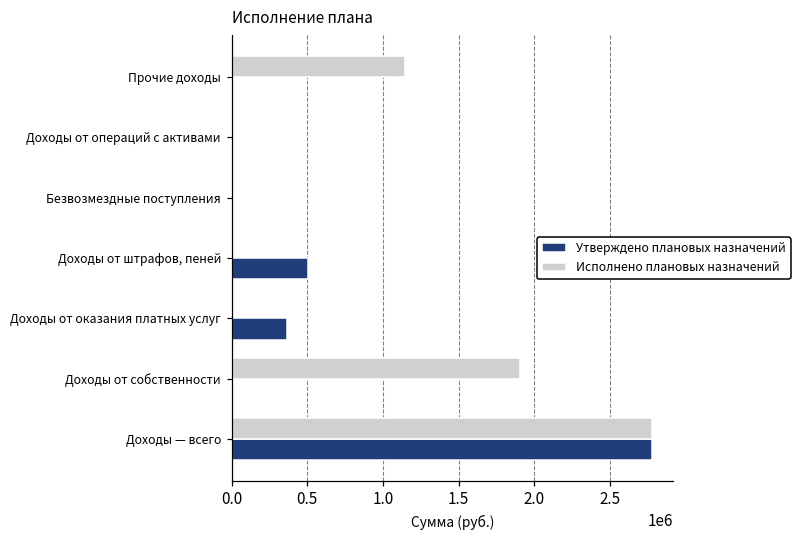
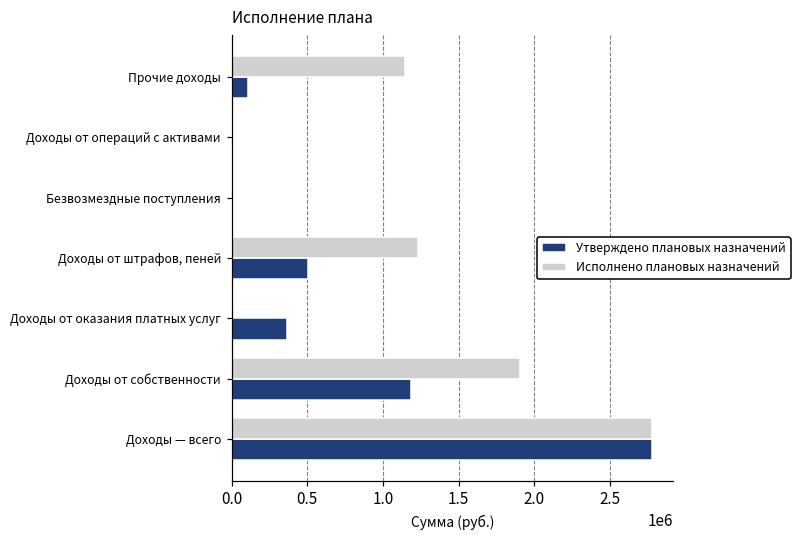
Утверждено плановых назначений, Прочие доходы: 0 -> 110000
Исполнено плановых назначений, Доходы от штрафов, пеней: 0 -> 1230000
Утверждено плановых назначений, Доходы от собственности: 0 -> 1180000
